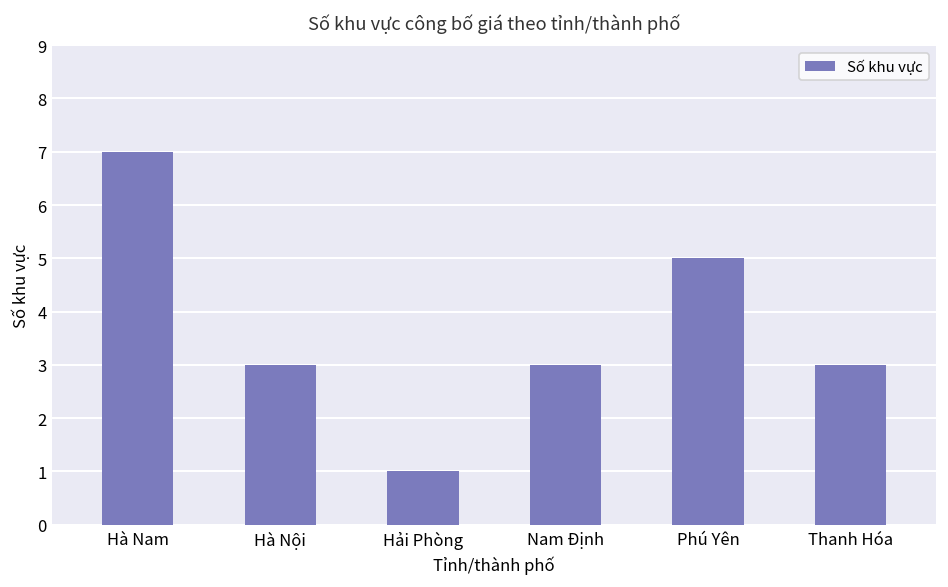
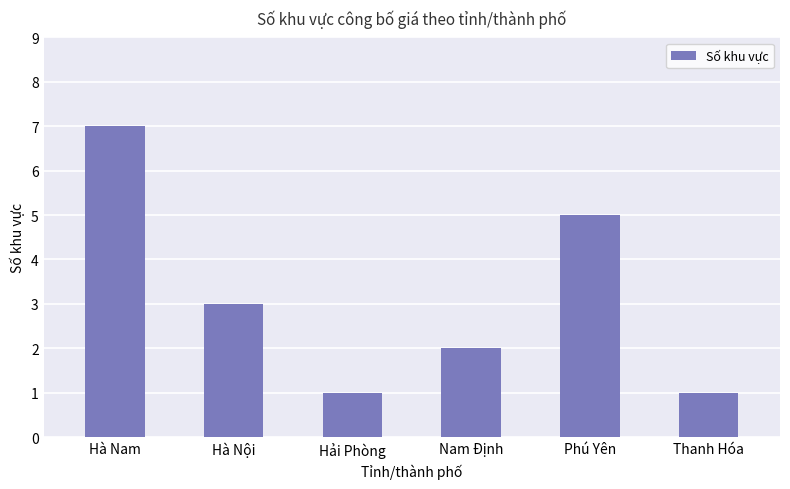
Nam Định: 3 -> 2
Thanh Hóa: 3 -> 1
